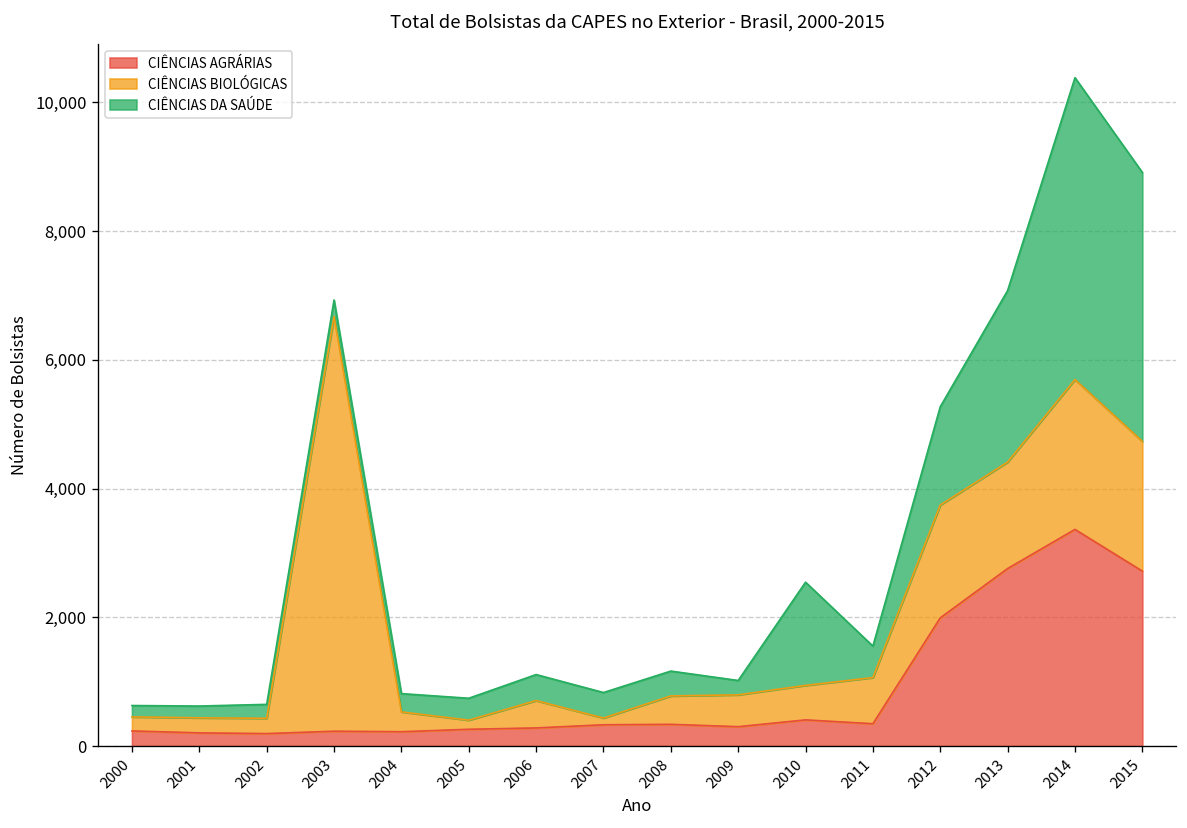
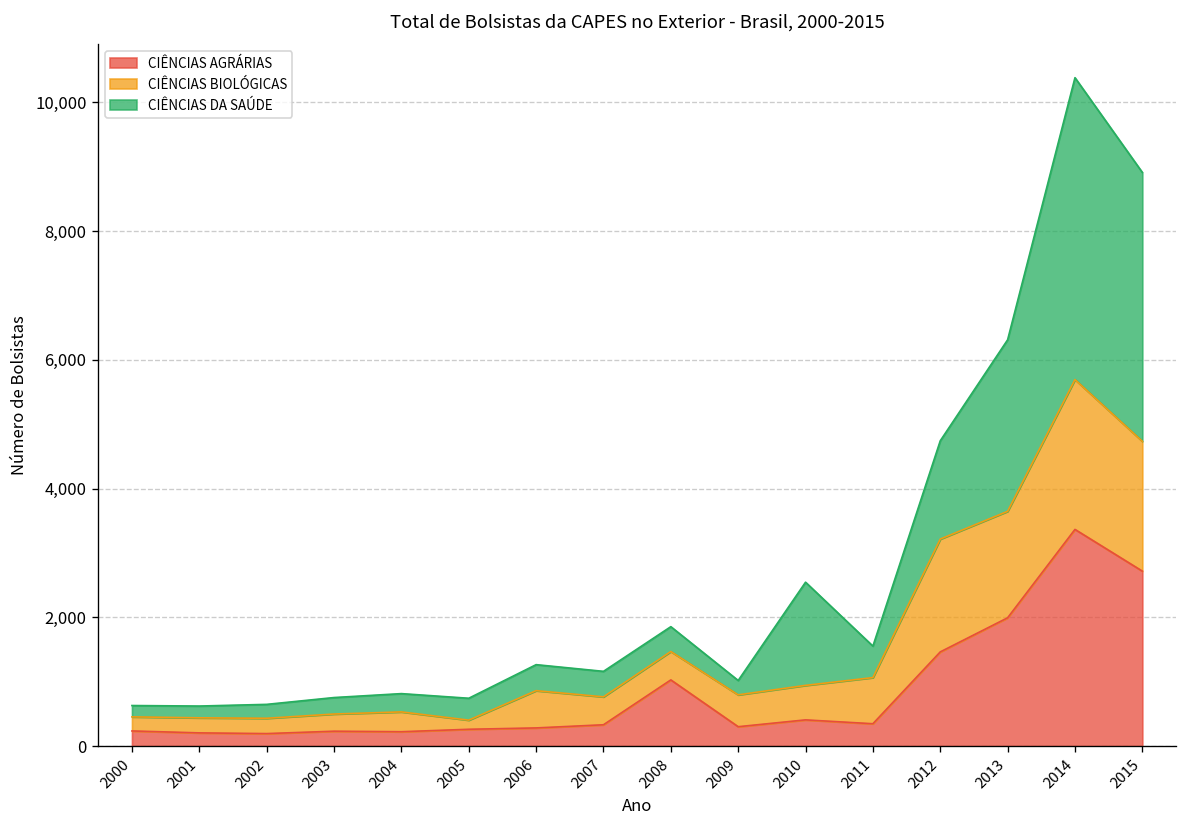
CIÊNCIAS BIOLÓGICAS, 2003: 6,400 -> 300
CIÊNCIAS BIOLÓGICAS, 2006: 400 -> 600
CIÊNCIAS BIOLÓGICAS, 2007: 100 -> 400
CIÊNCIAS AGRÁRIAS, 2008: 300 -> 1,000
CIÊNCIAS AGRÁRIAS, 2012: 2,000 -> 1,500
CIÊNCIAS AGRÁRIAS, 2013: 2,800 -> 2,000
